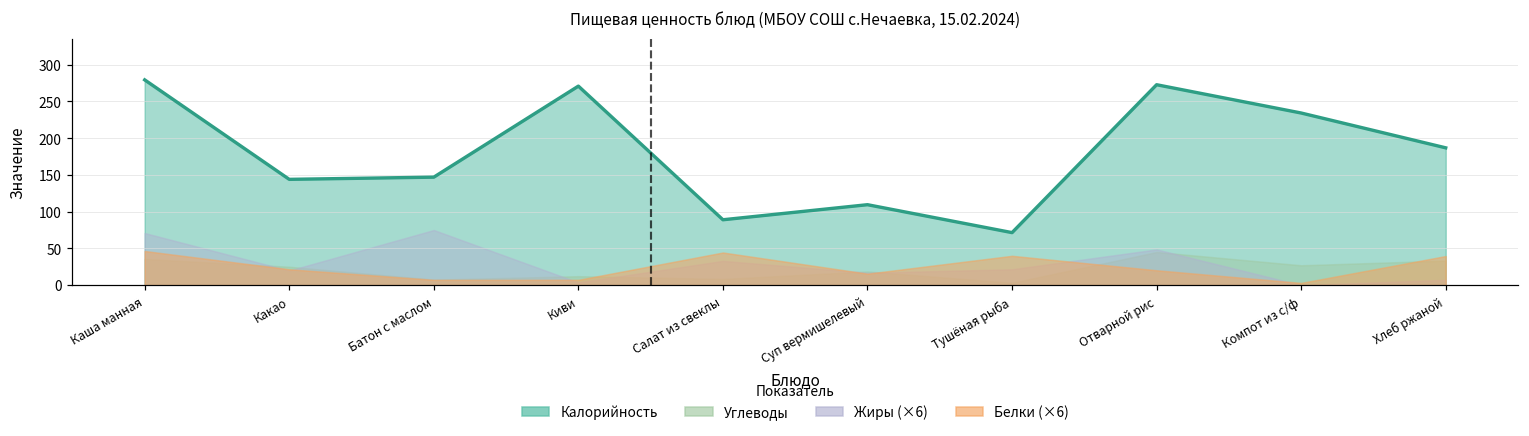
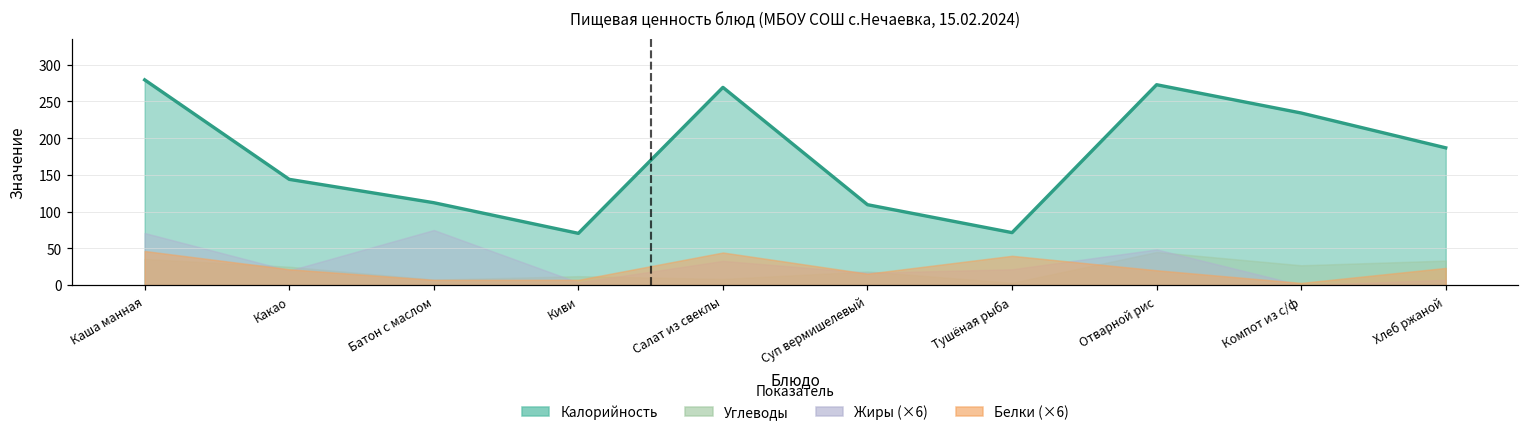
Калорийность, Батон с маслом: 150 -> 110
Калорийность, Киви: 270 -> 70
Калорийность, Салат из свеклы: 90 -> 270
Белки (×6), Хлеб ржаной: 40 -> 20
